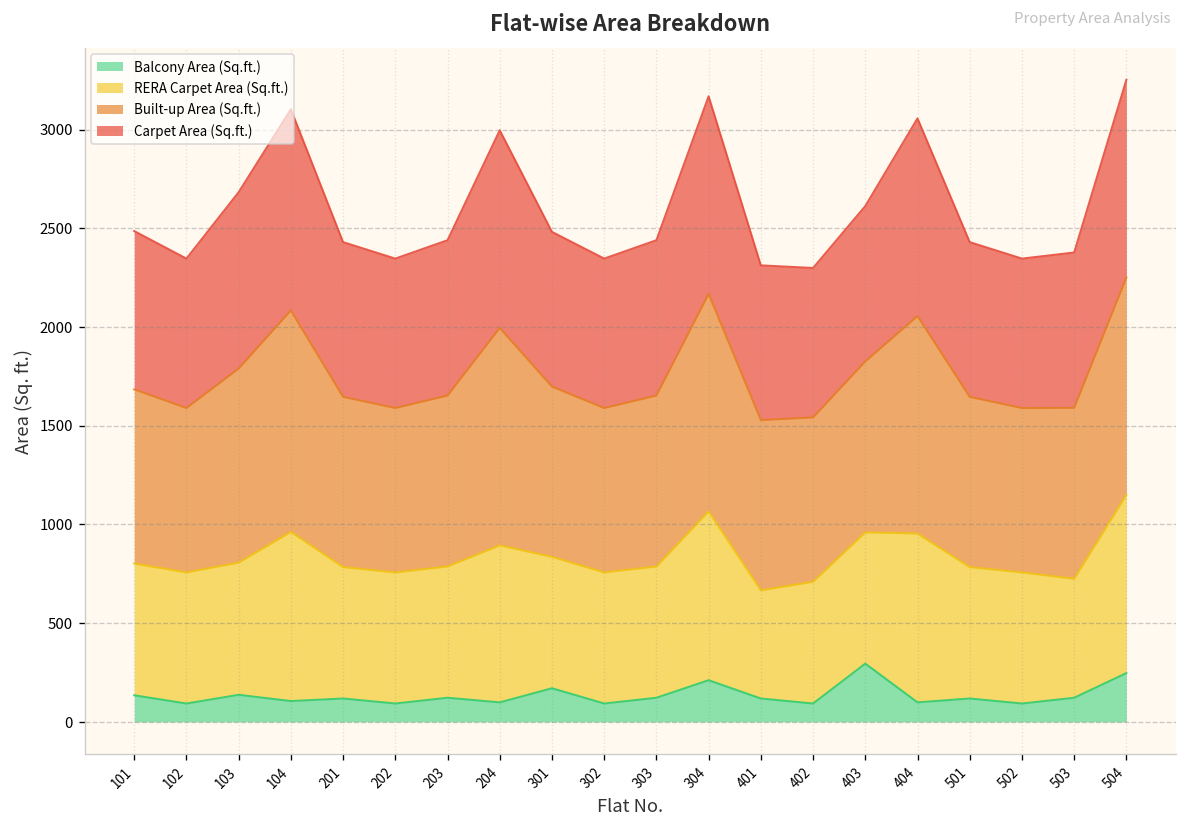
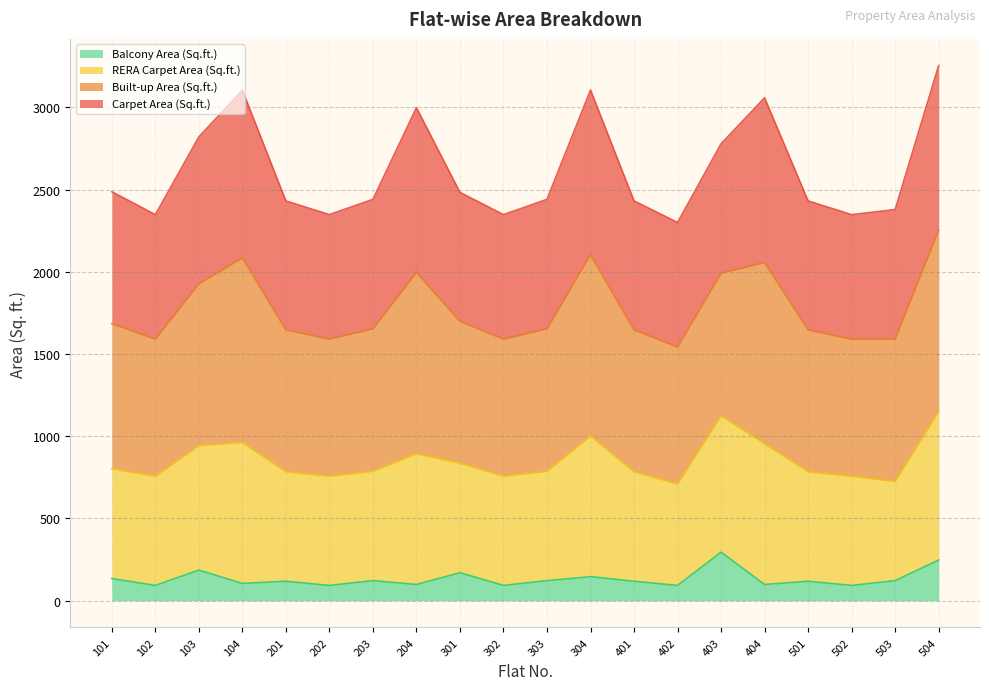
Balcony Area (Sq.ft.), 103: 140 -> 190
RERA Carpet Area (Sq.ft.), 103: 670 -> 760
Balcony Area (Sq.ft.), 304: 210 -> 150
RERA Carpet Area (Sq.ft.), 401: 550 -> 670
RERA Carpet Area (Sq.ft.), 403: 670 -> 830
